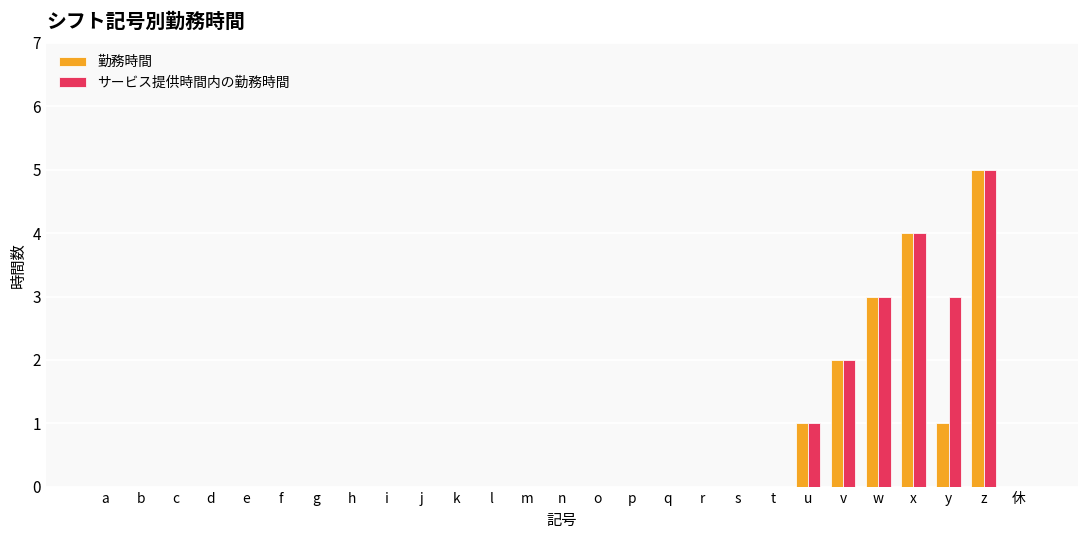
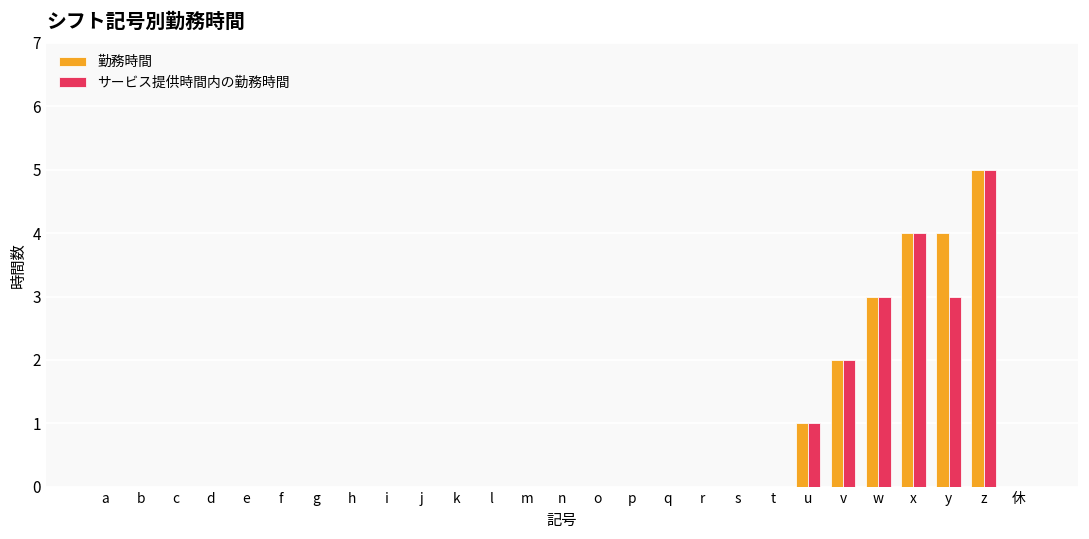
勤務時間, y: 1 -> 4
